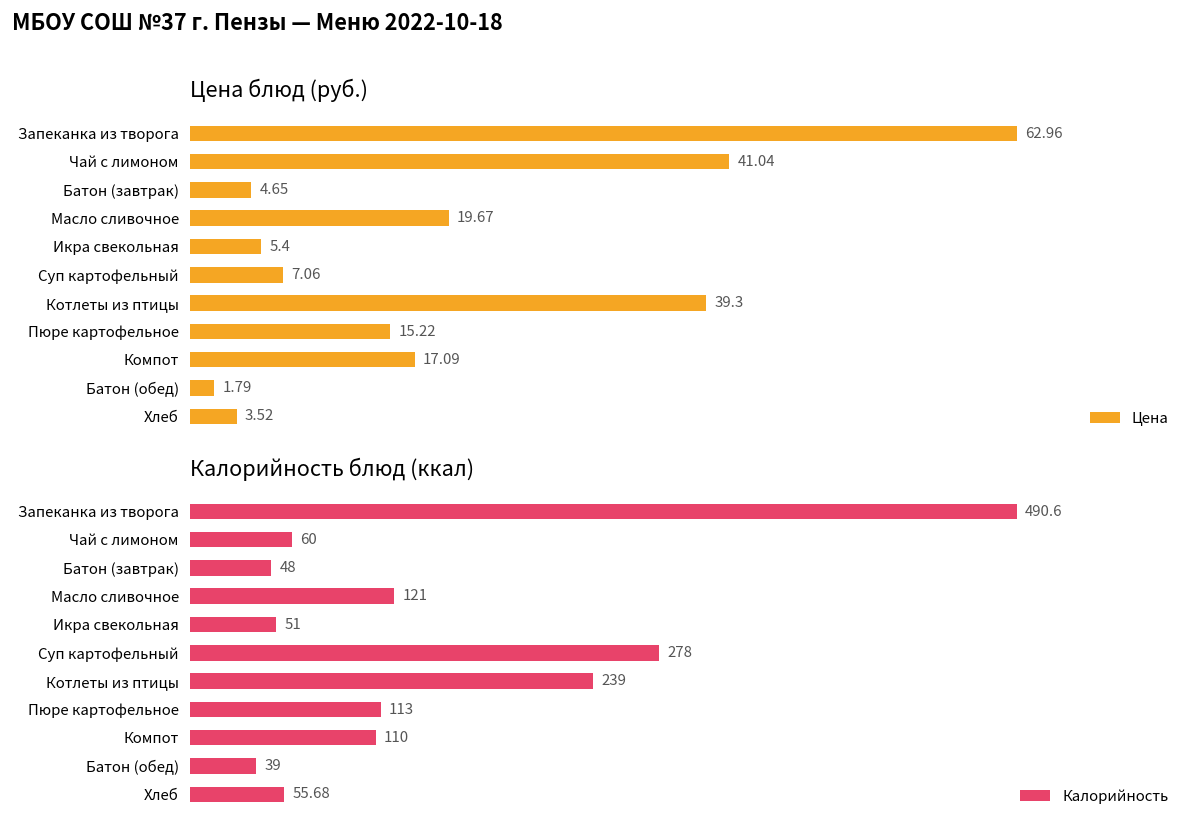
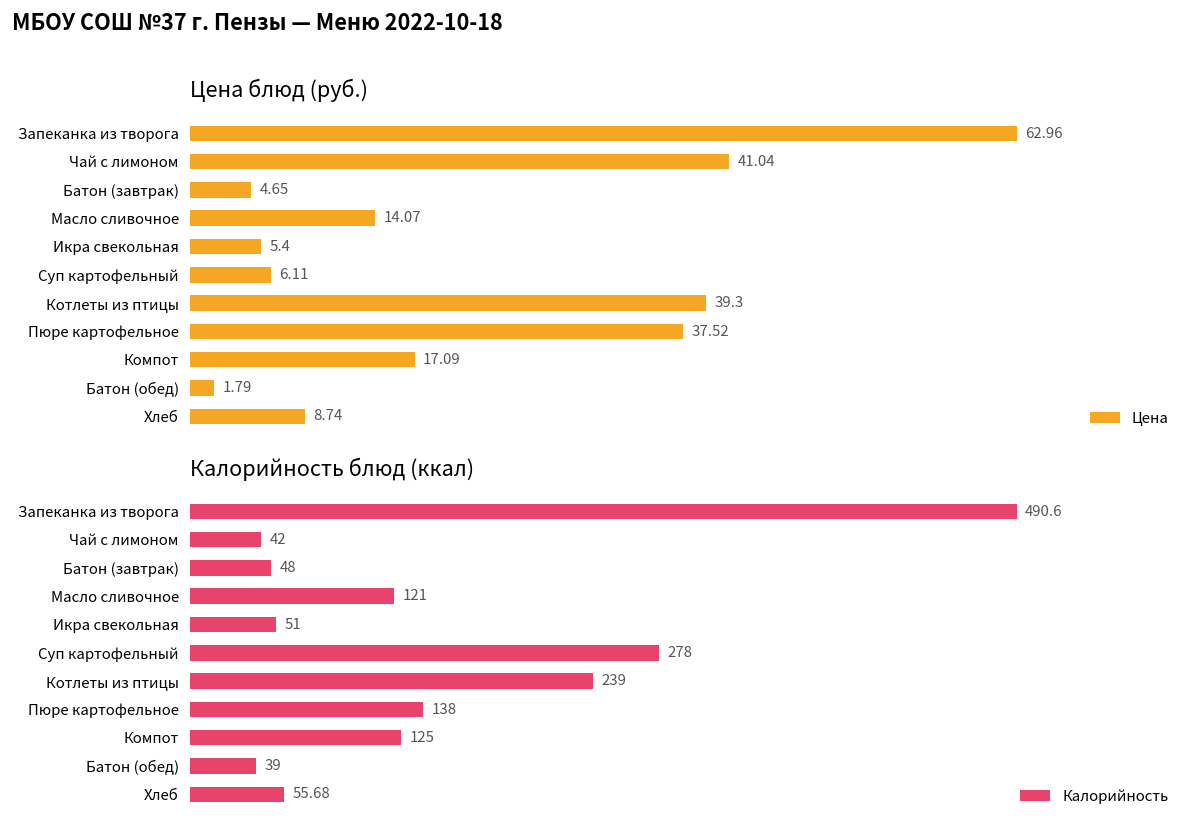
Цена блюд (руб.), Масло сливочное: 19.67 -> 14.07
Цена блюд (руб.), Суп картофельный: 7.06 -> 6.11
Цена блюд (руб.), Пюре картофельное: 15.22 -> 37.52
Цена блюд (руб.), Хлеб: 3.52 -> 8.74
Калорийность блюд (ккал), Чай с лимоном: 60 -> 42
Калорийность блюд (ккал), Пюре картофельное: 113 -> 138
Калорийность блюд (ккал), Компот: 110 -> 125
